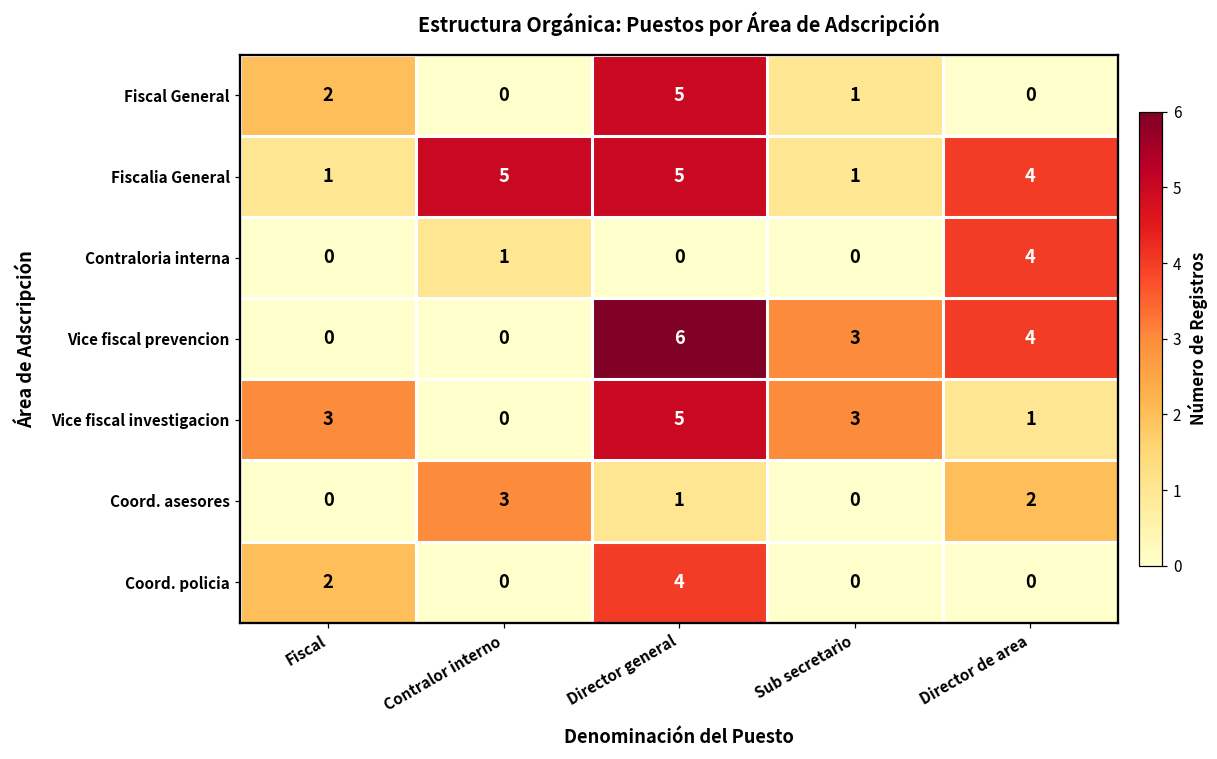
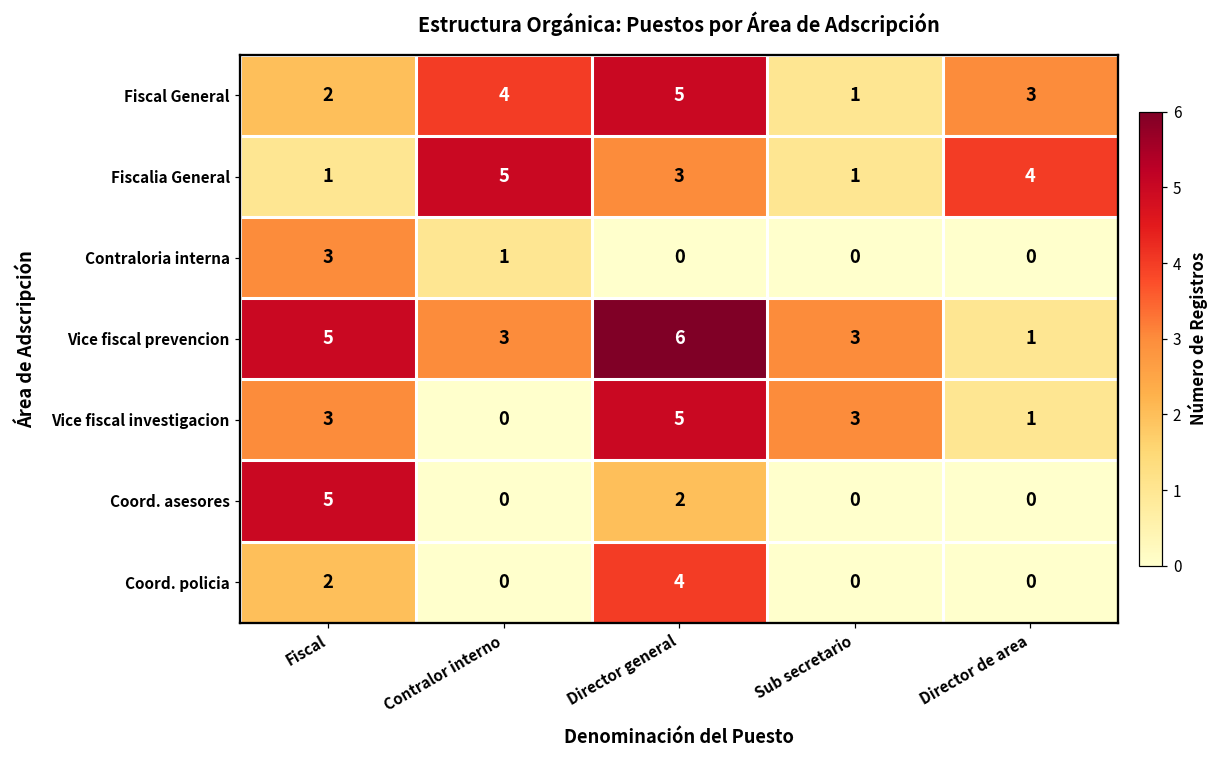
Fiscal General, Contralor interno: 0 -> 4
Fiscal General, Director de area: 0 -> 3
Fiscalia General, Director general: 5 -> 3
Contraloria interna, Fiscal: 0 -> 3
Contraloria interna, Director de area: 4 -> 0
Vice fiscal prevencion, Fiscal: 0 -> 5
Vice fiscal prevencion, Contralor interno: 0 -> 3
Vice fiscal prevencion, Director de area: 4 -> 1
Coord. asesores, Fiscal: 0 -> 5
Coord. asesores, Contralor interno: 3 -> 0
Coord. asesores, Director general: 1 -> 2
Coord. asesores, Director de area: 2 -> 0
